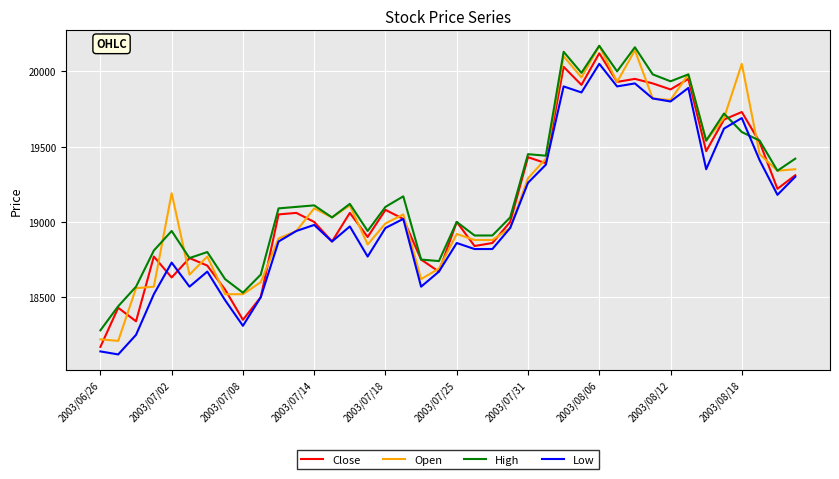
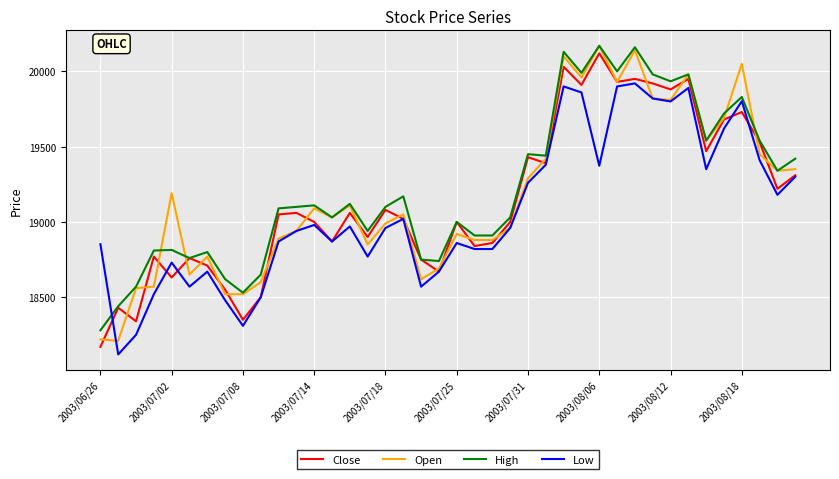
Low, 2003/06/26: 18140 -> 18850
High, 2003/07/02: 18940 -> 18810
Low, 2003/08/06: 20050 -> 19370
High, 2003/08/18: 19600 -> 19830
Low, 2003/08/18: 19690 -> 19800
